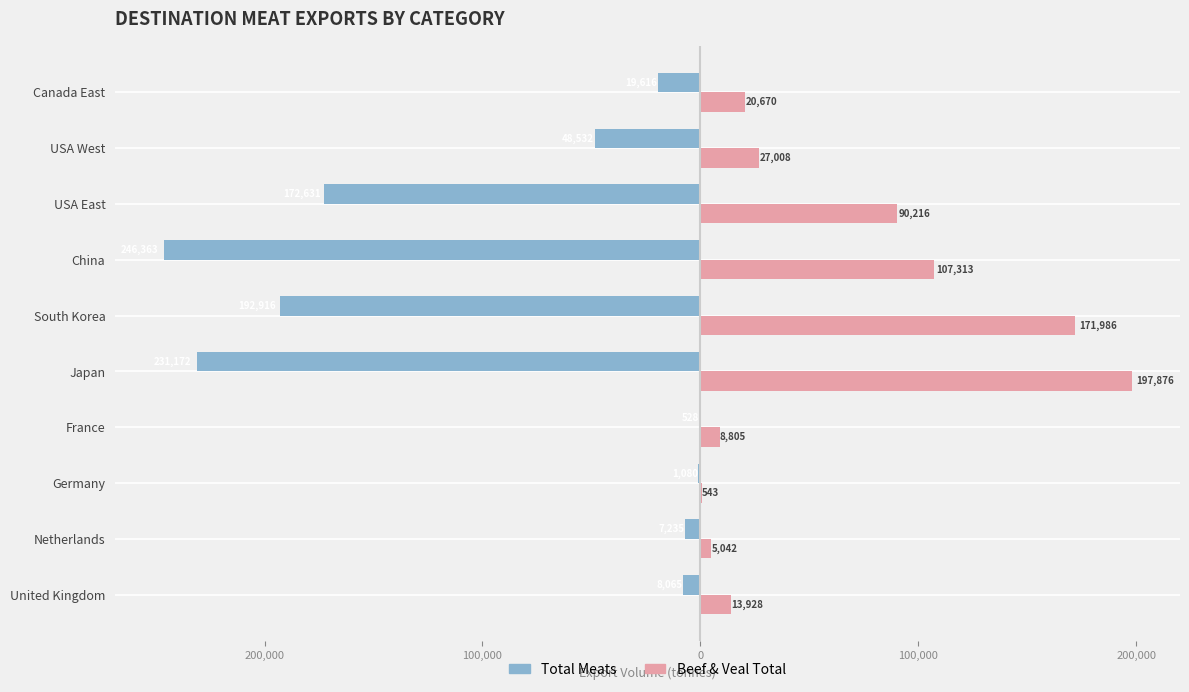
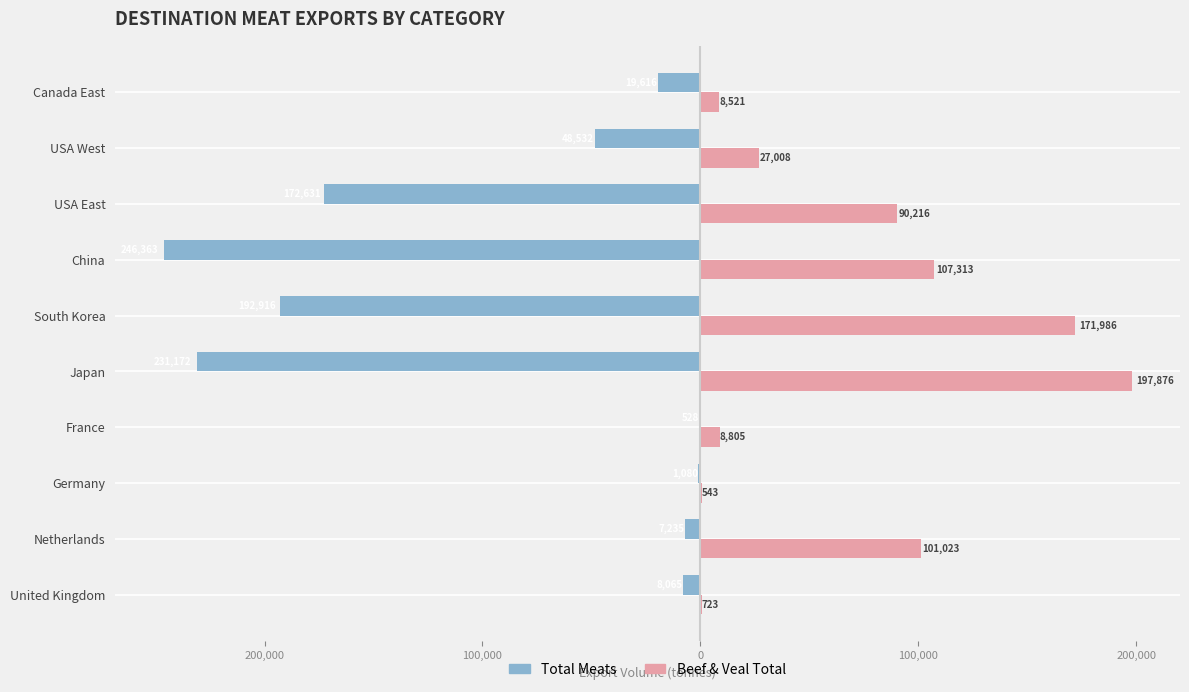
Beef & Veal Total, Canada East: 20,670 -> 8,521
Beef & Veal Total, Netherlands: 5,042 -> 101,023
Beef & Veal Total, United Kingdom: 13,928 -> 723
